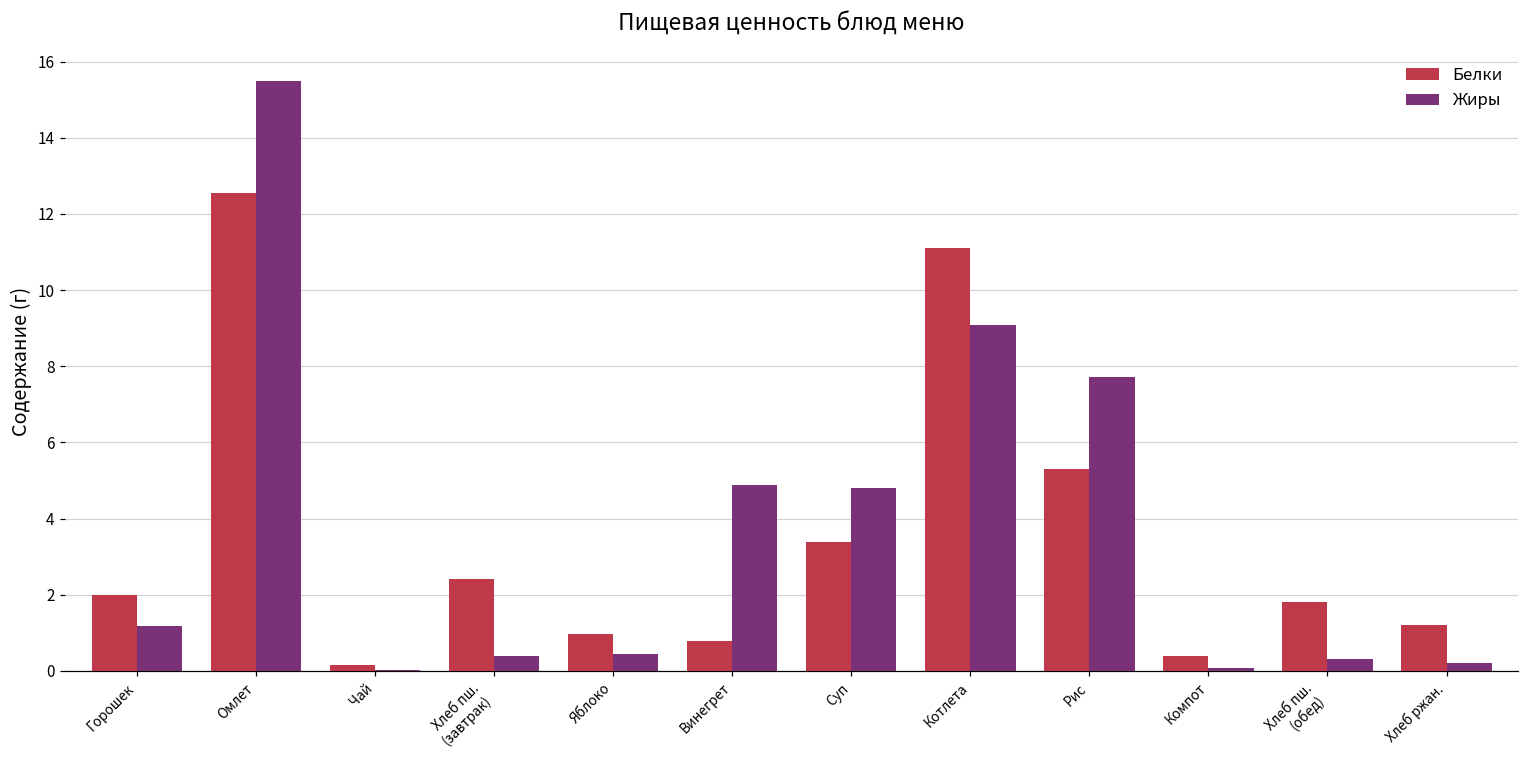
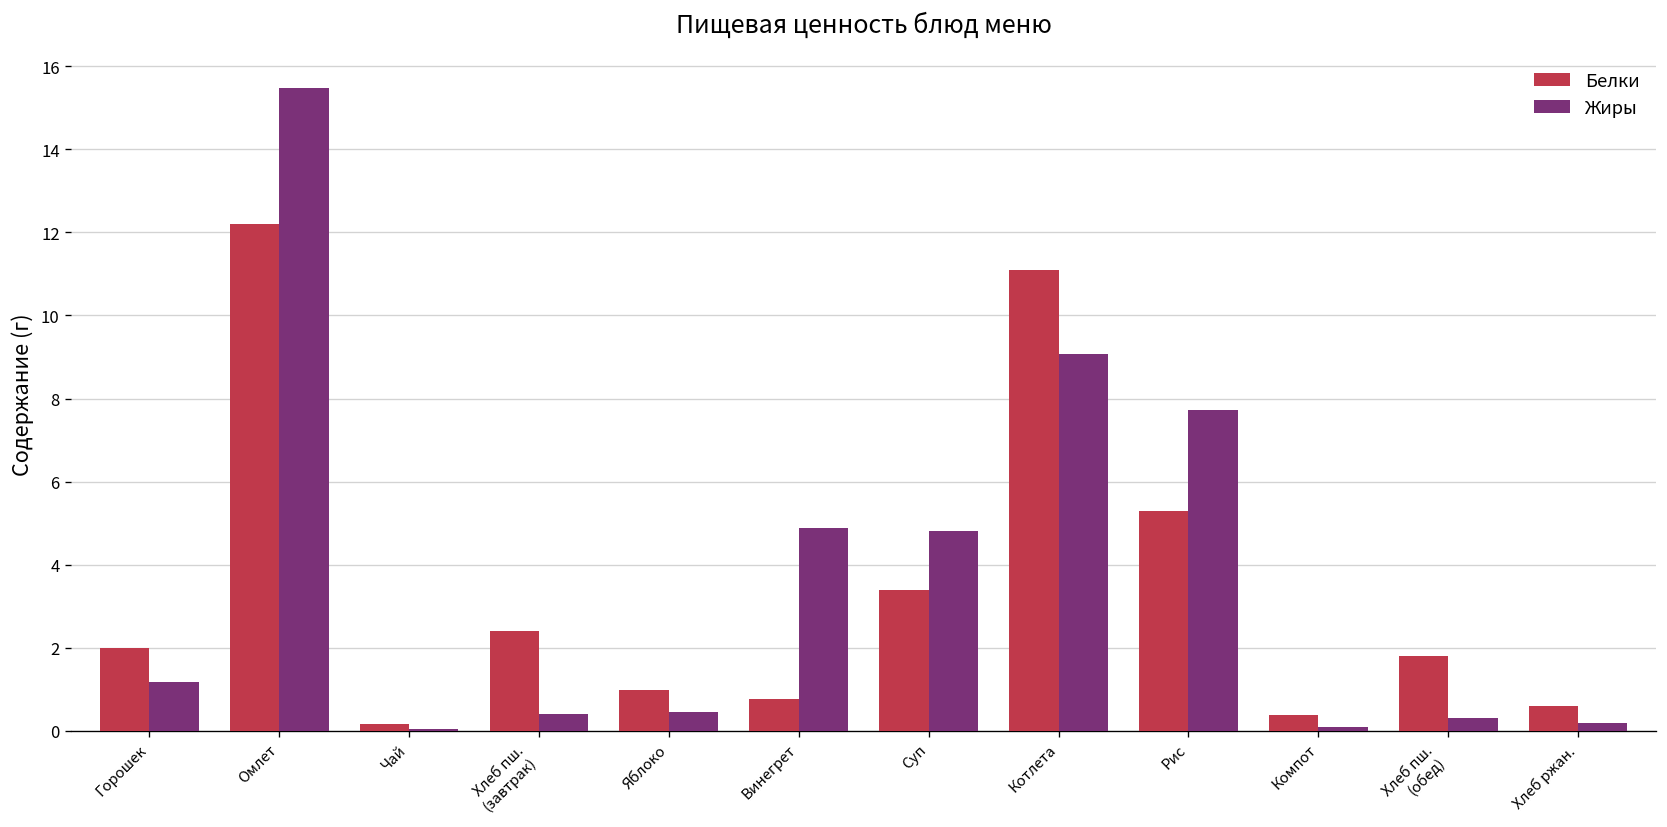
Белки, Омлет: 12.6 -> 12.2
Белки, Хлеб ржан.: 1.2 -> 0.6
